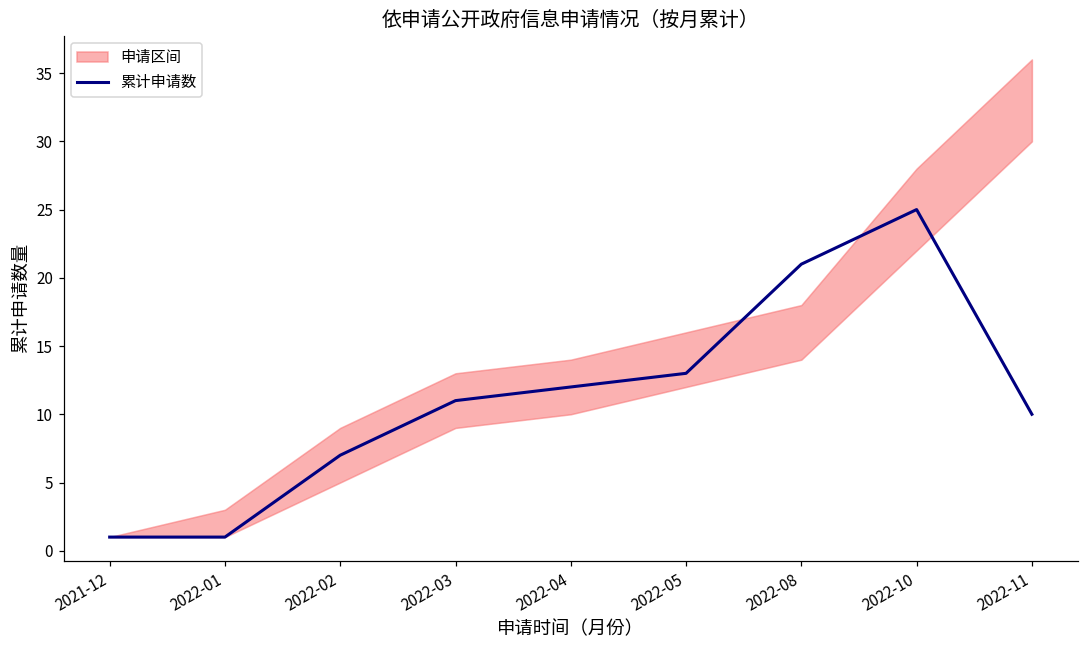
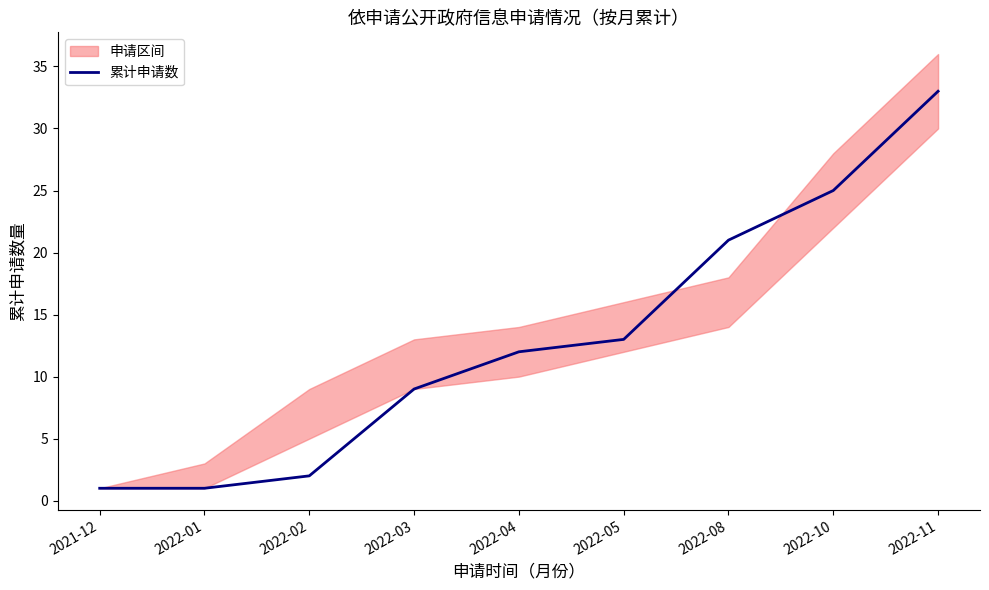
累计申请数, 2022-02: 7 -> 2
累计申请数, 2022-03: 11 -> 9
累计申请数, 2022-11: 10 -> 33
